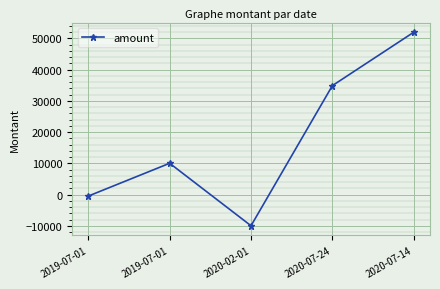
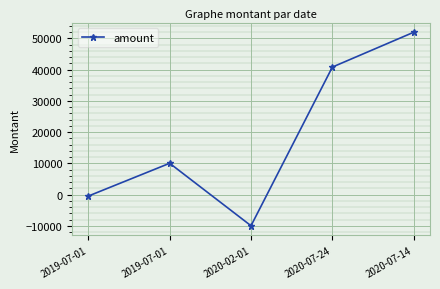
2020-07-24: 35000 -> 41000
